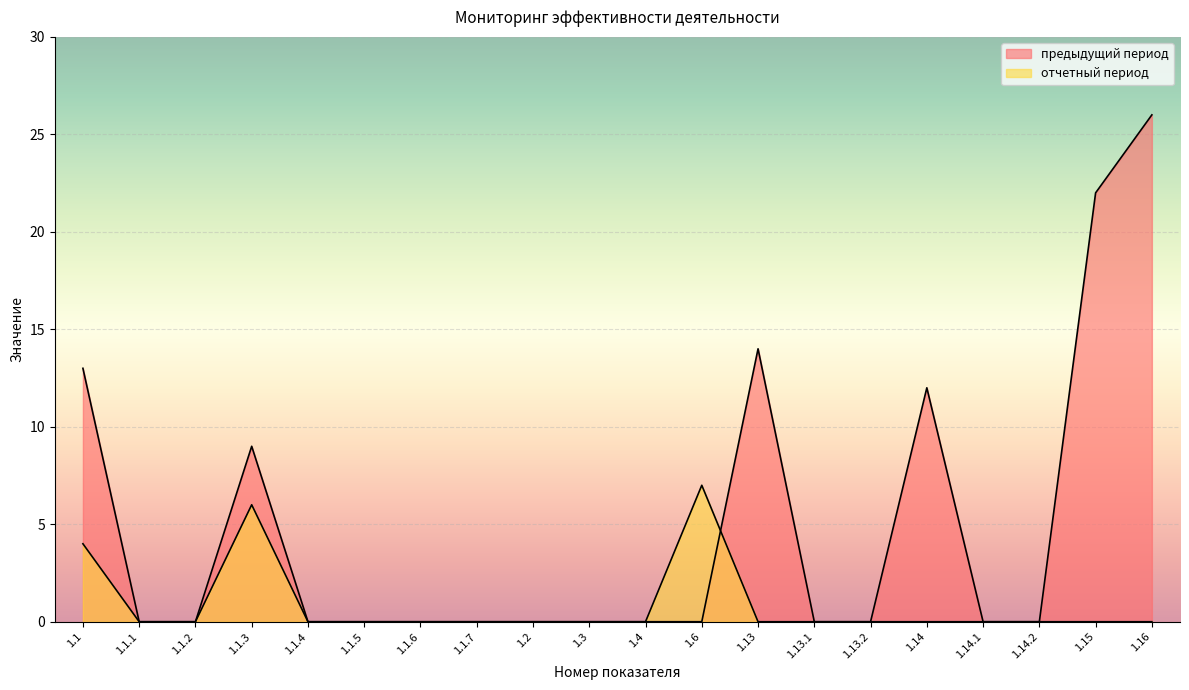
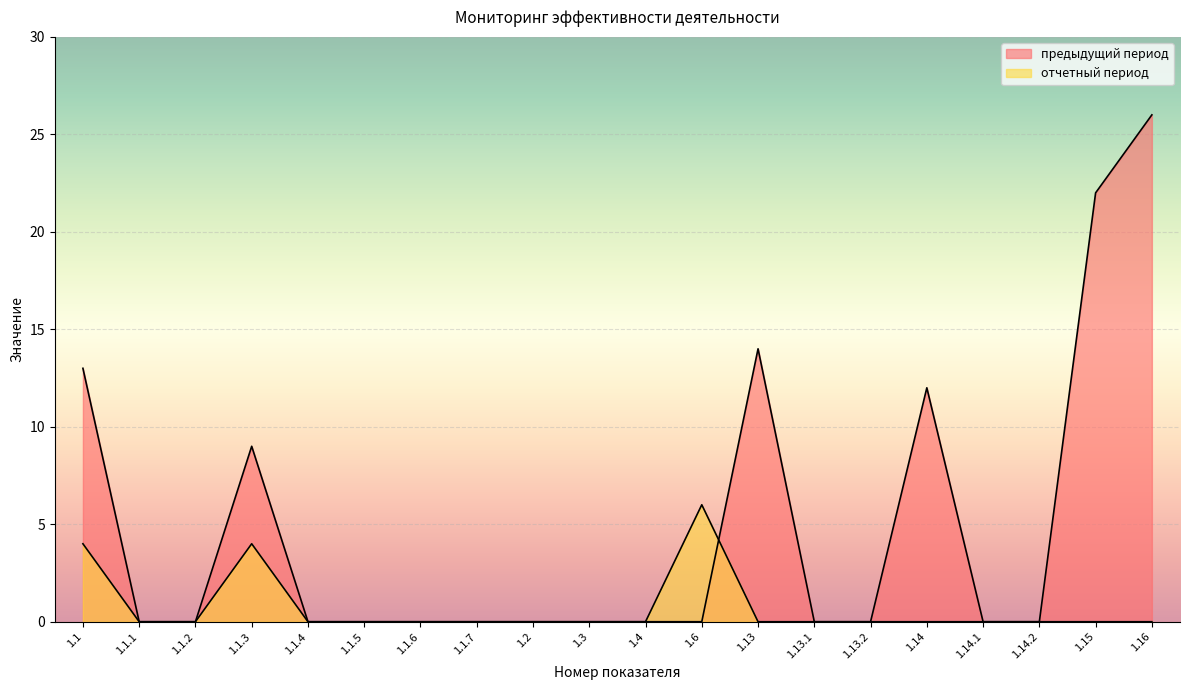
отчетный период, 1.1.3: 6 -> 4
отчетный период, 1.6: 7 -> 6
